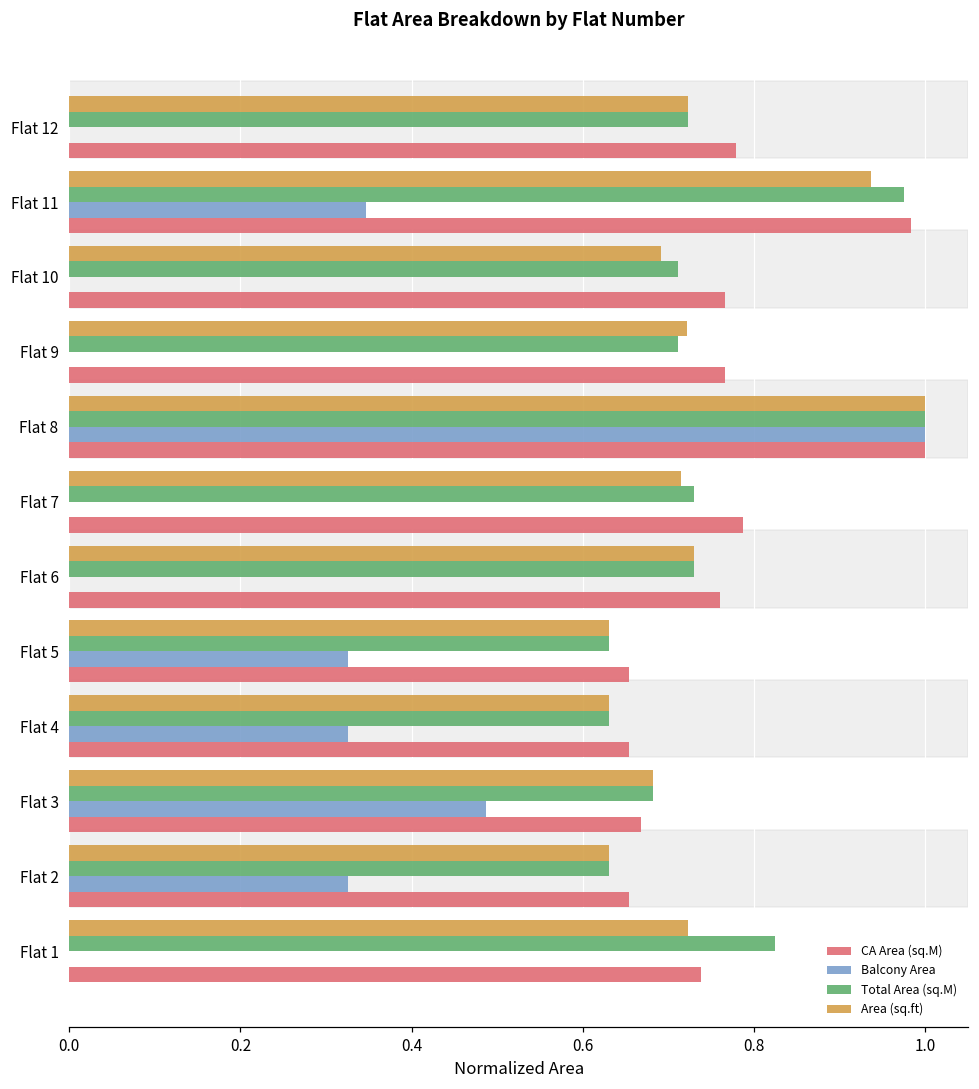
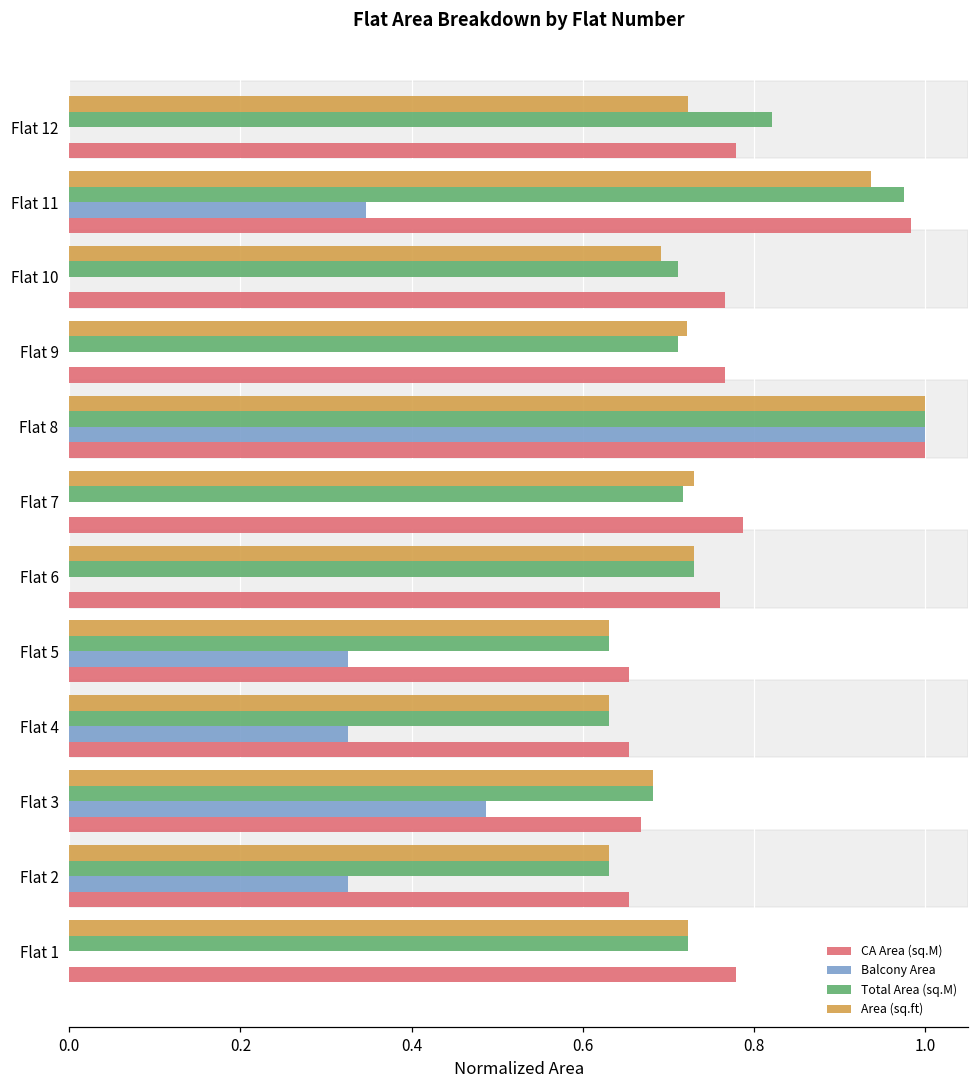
Total Area (sq.M), Flat 12: 0.72 -> 0.82
Area (sq.ft), Flat 7: 0.71 -> 0.73
Total Area (sq.M), Flat 7: 0.73 -> 0.72
Total Area (sq.M), Flat 1: 0.82 -> 0.72
CA Area (sq.M), Flat 1: 0.74 -> 0.78
